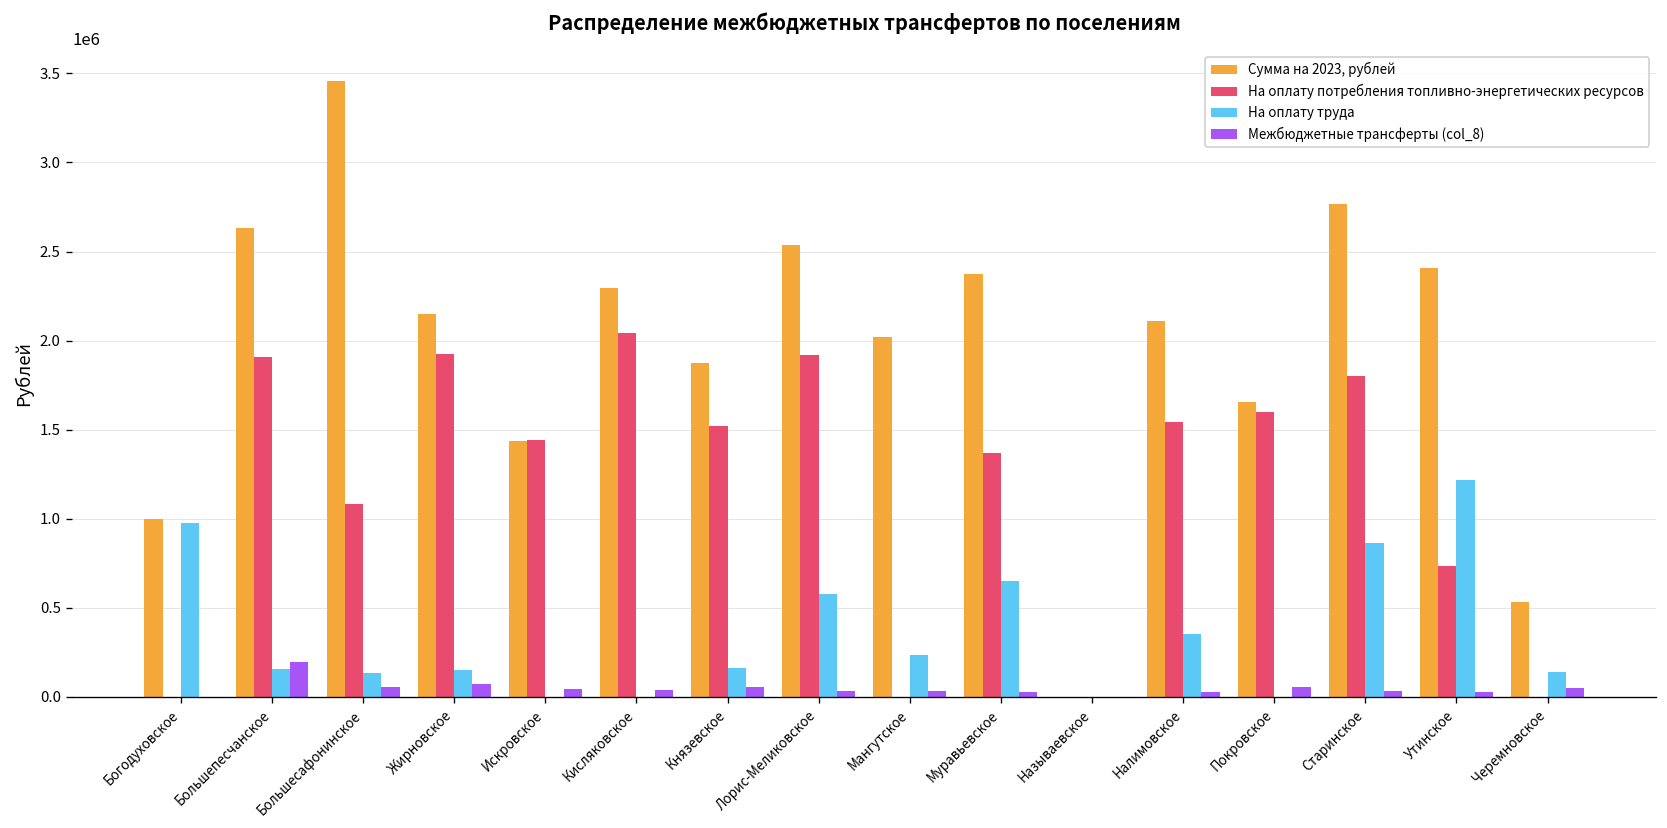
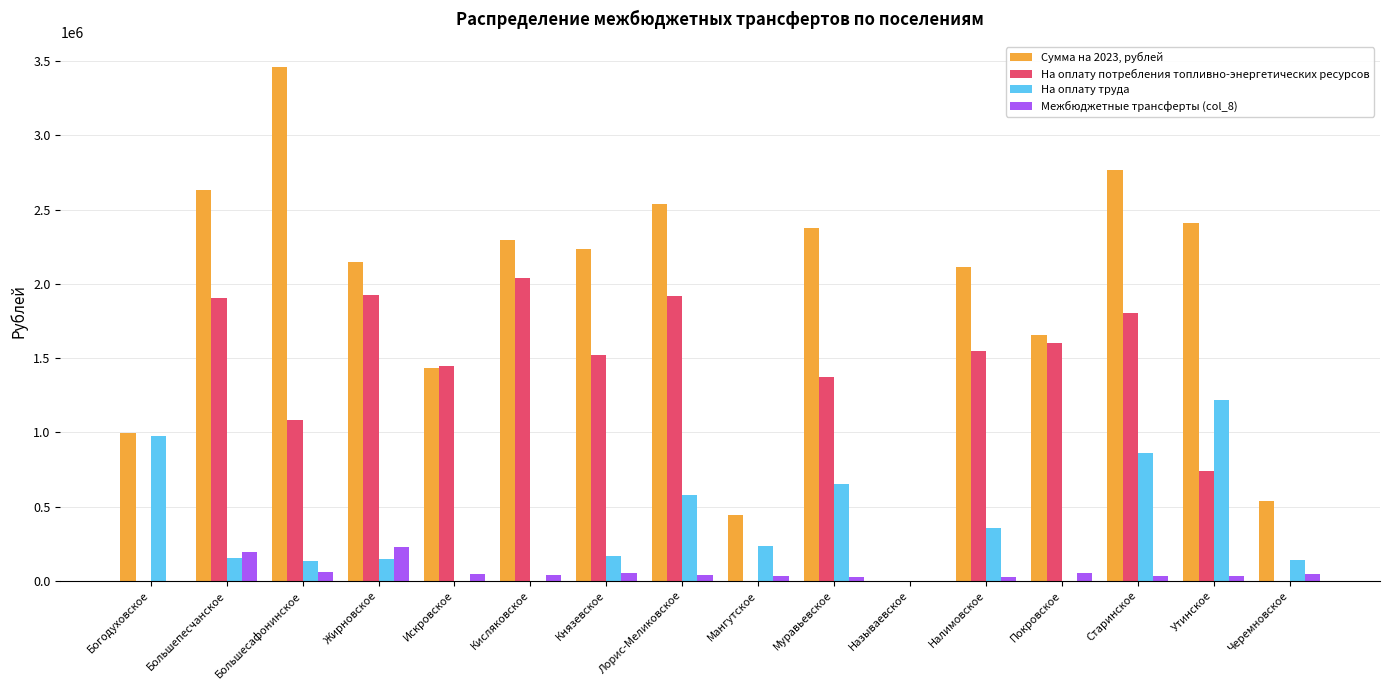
Межбюджетные трансферты (col_8), Жирновское: 80000 -> 230000
Сумма на 2023, рублей, Князевское: 1870000 -> 2240000
Сумма на 2023, рублей, Мангутское: 2020000 -> 440000
